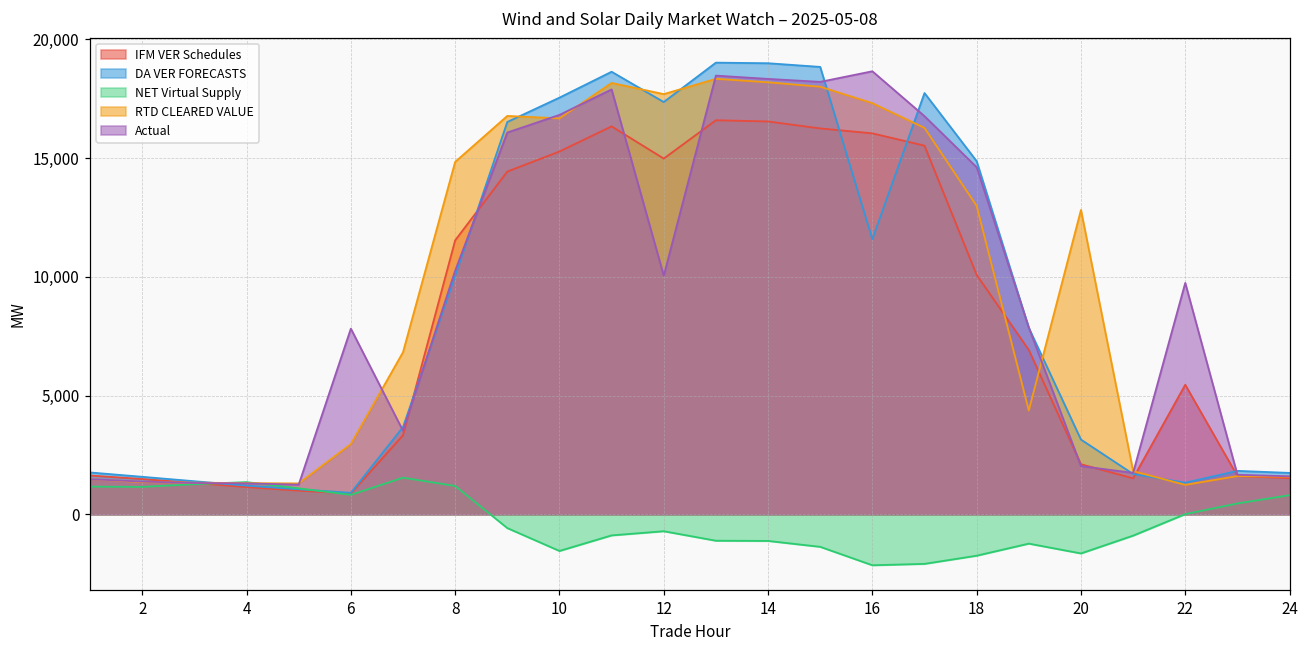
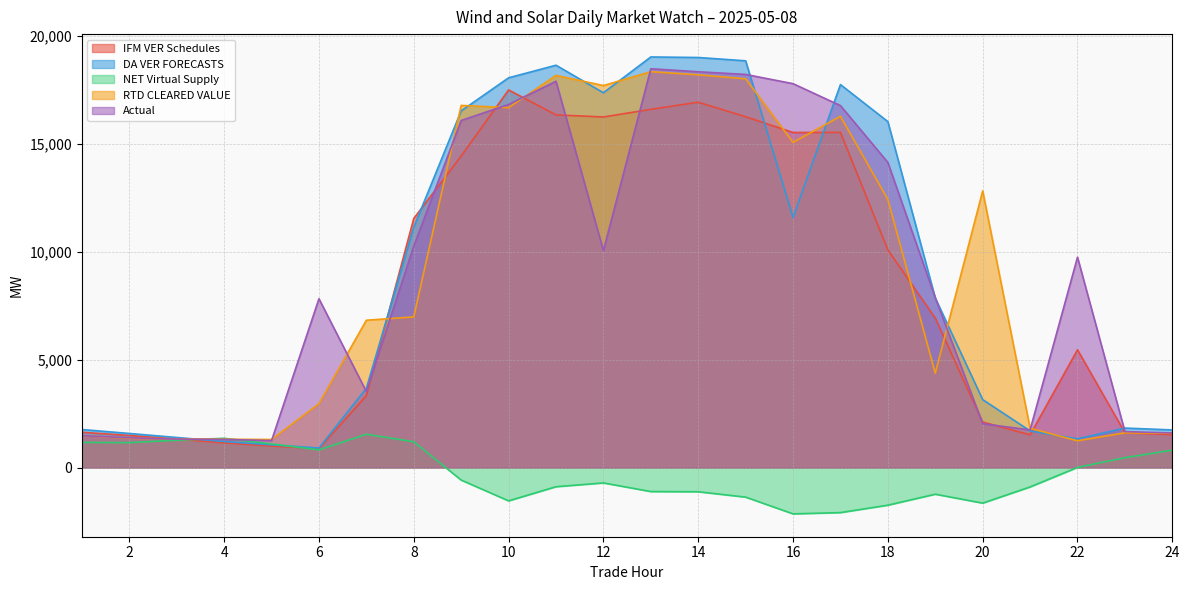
DA VER FORECASTS, 8: 10,000 -> 11,100
RTD CLEARED VALUE, 8: 14,800 -> 7,000
IFM VER Schedules, 10: 15,300 -> 17,500
DA VER FORECASTS, 10: 17,500 -> 18,100
IFM VER Schedules, 12: 15,000 -> 16,200
IFM VER Schedules, 14: 16,500 -> 16,900
IFM VER Schedules, 16: 16,000 -> 15,500
RTD CLEARED VALUE, 16: 17,300 -> 15,100
Actual, 16: 18,700 -> 17,800
DA VER FORECASTS, 18: 14,900 -> 16,000
RTD CLEARED VALUE, 18: 13,000 -> 12,400
Actual, 18: 14,600 -> 14,100
